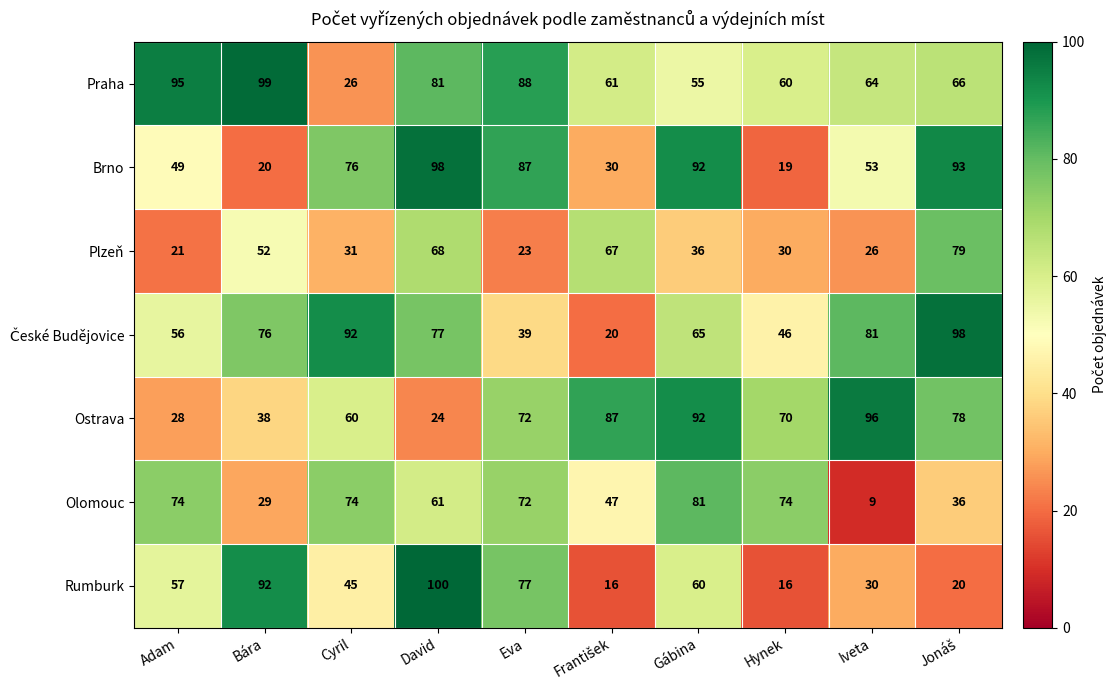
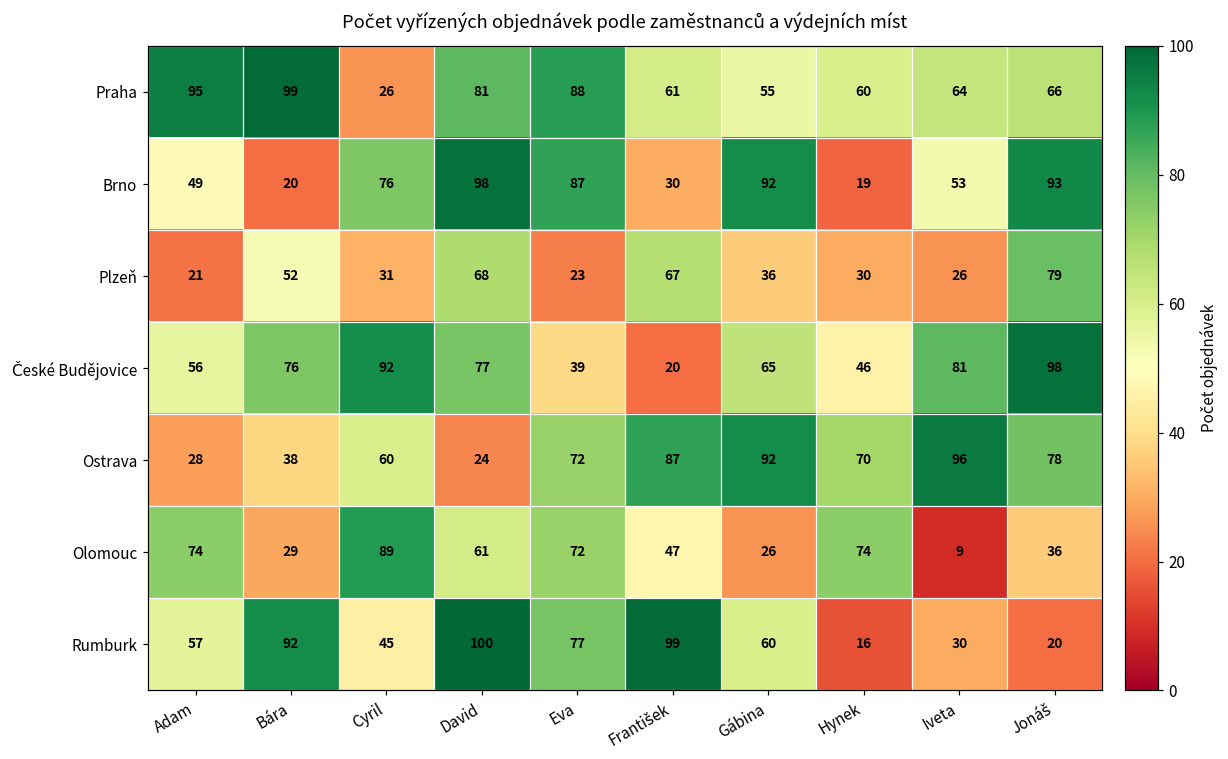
Olomouc, Cyril: 74 -> 89
Olomouc, Gábina: 81 -> 26
Rumburk, František: 16 -> 99
